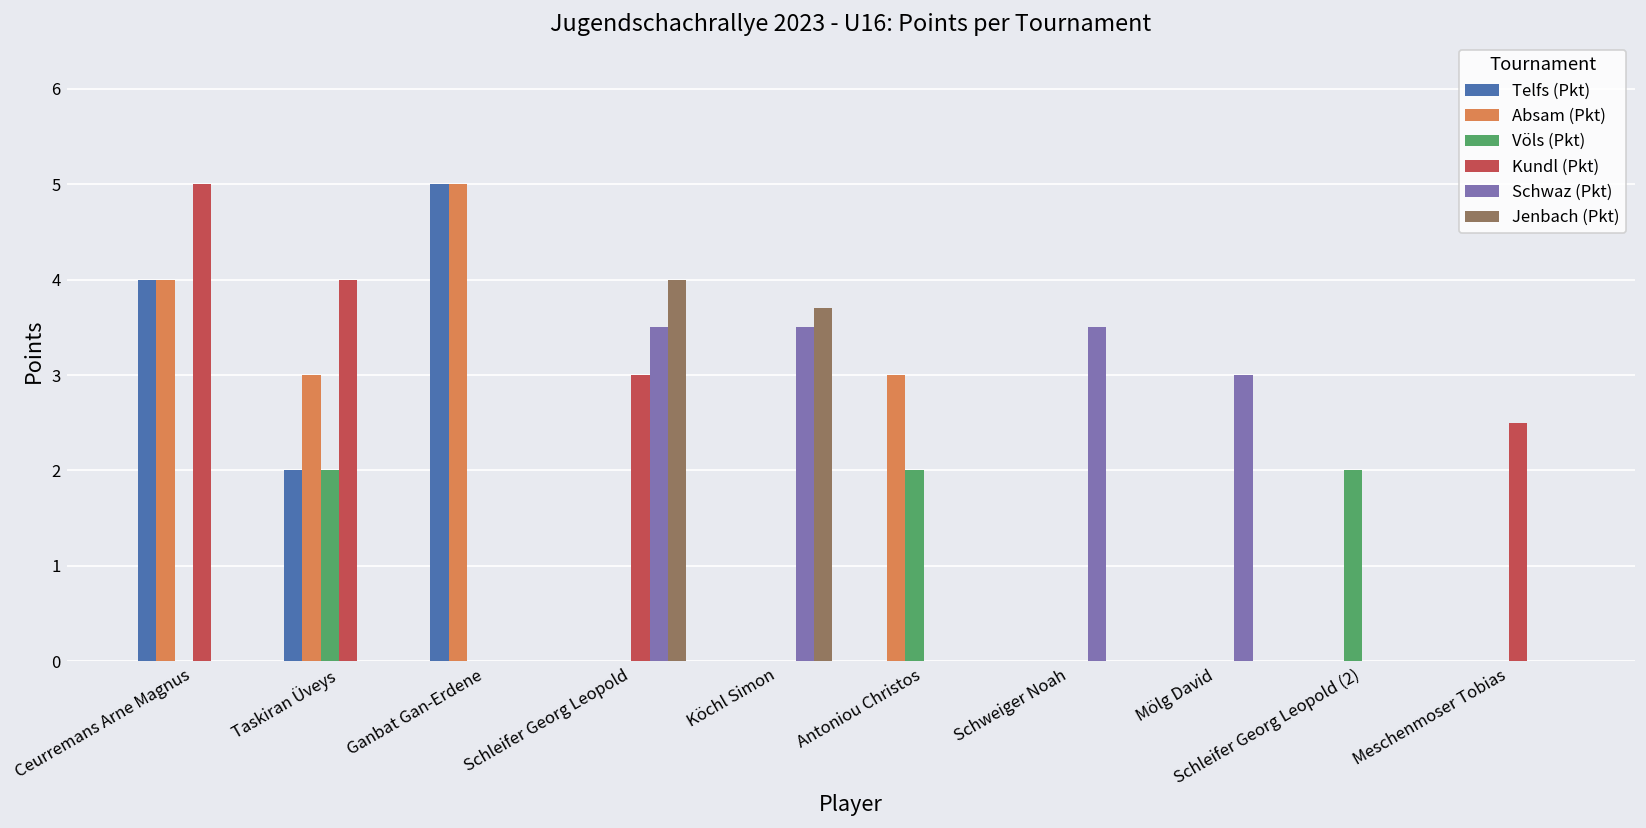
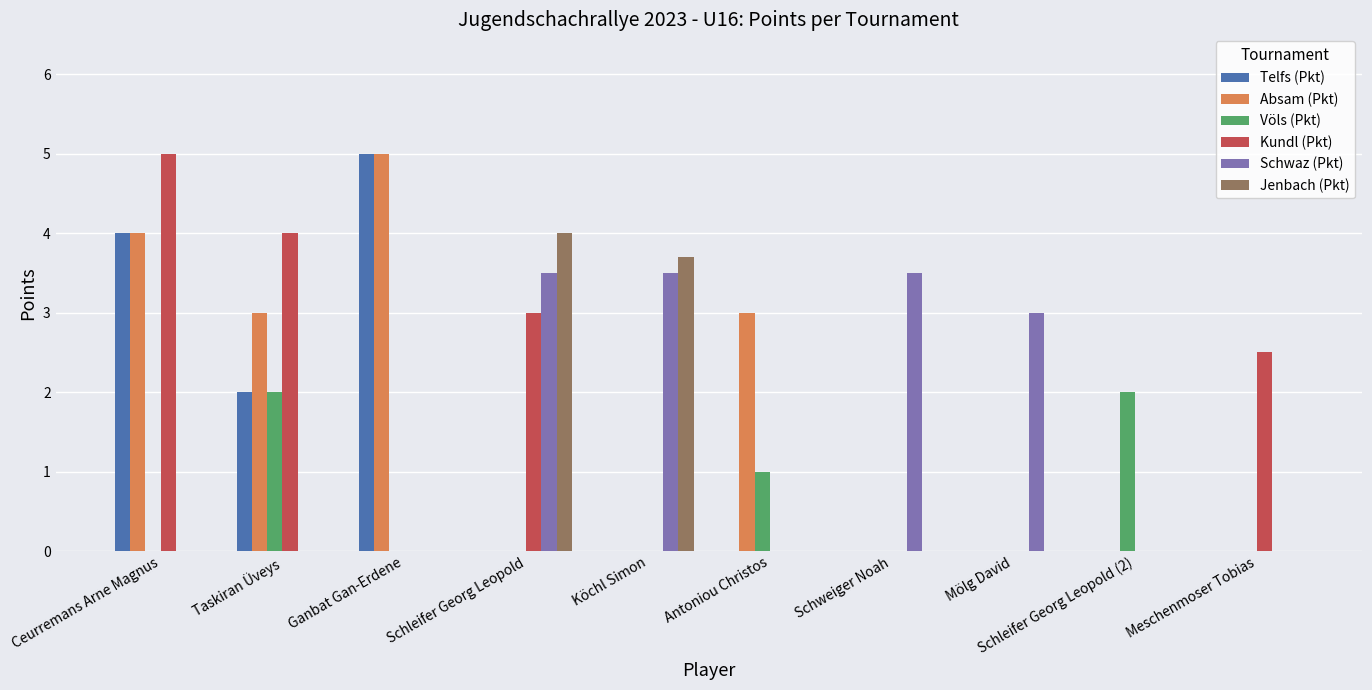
Völs (Pkt), Antoniou Christos: 2 -> 1
